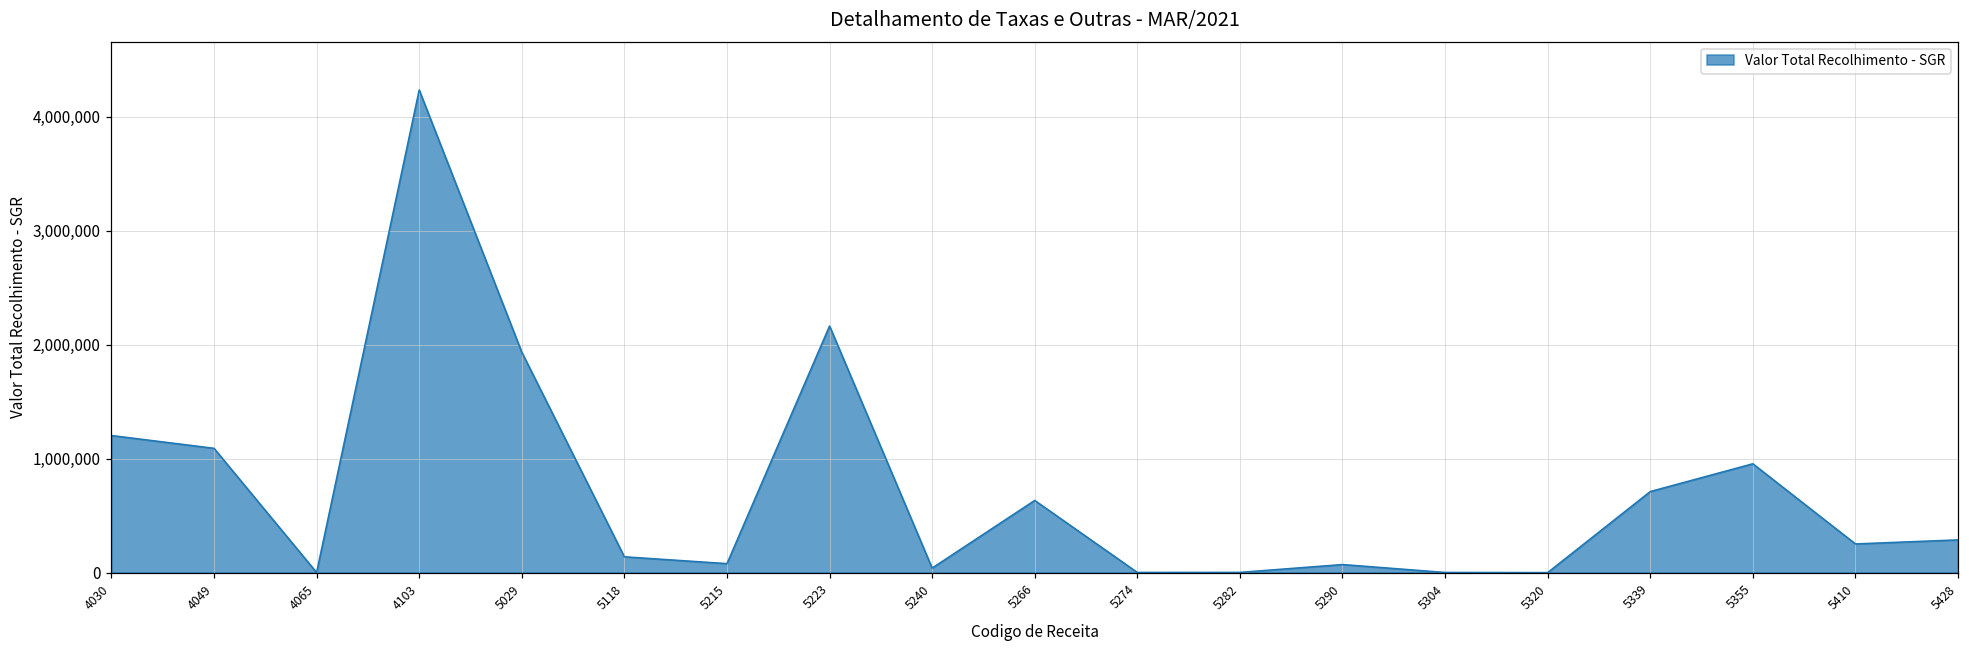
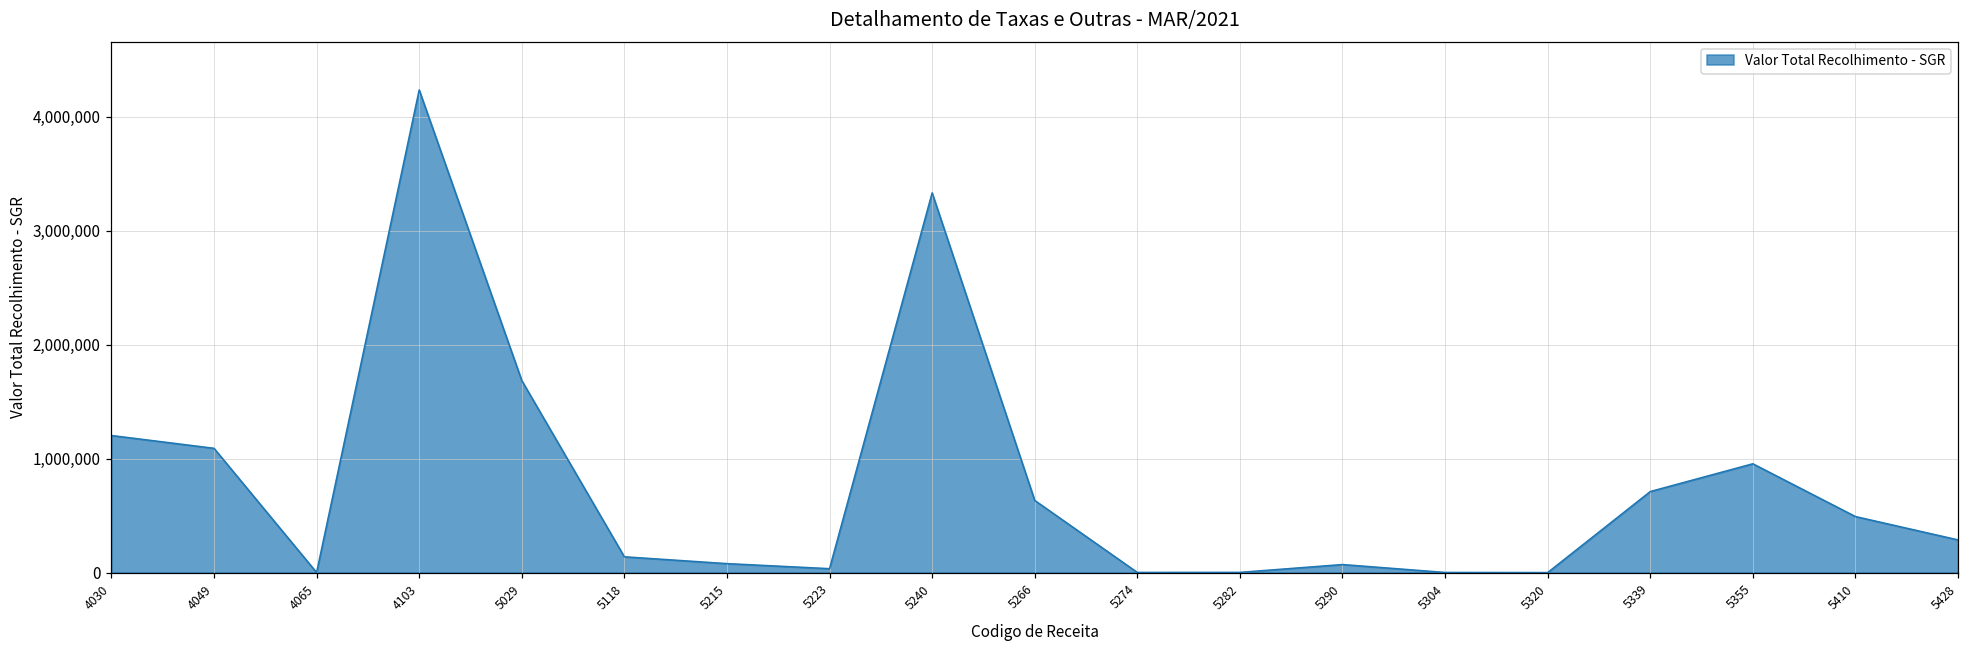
5029: 1,930,000 -> 1,680,000
5223: 2,160,000 -> 30,000
5240: 40,000 -> 3,330,000
5410: 250,000 -> 490,000
